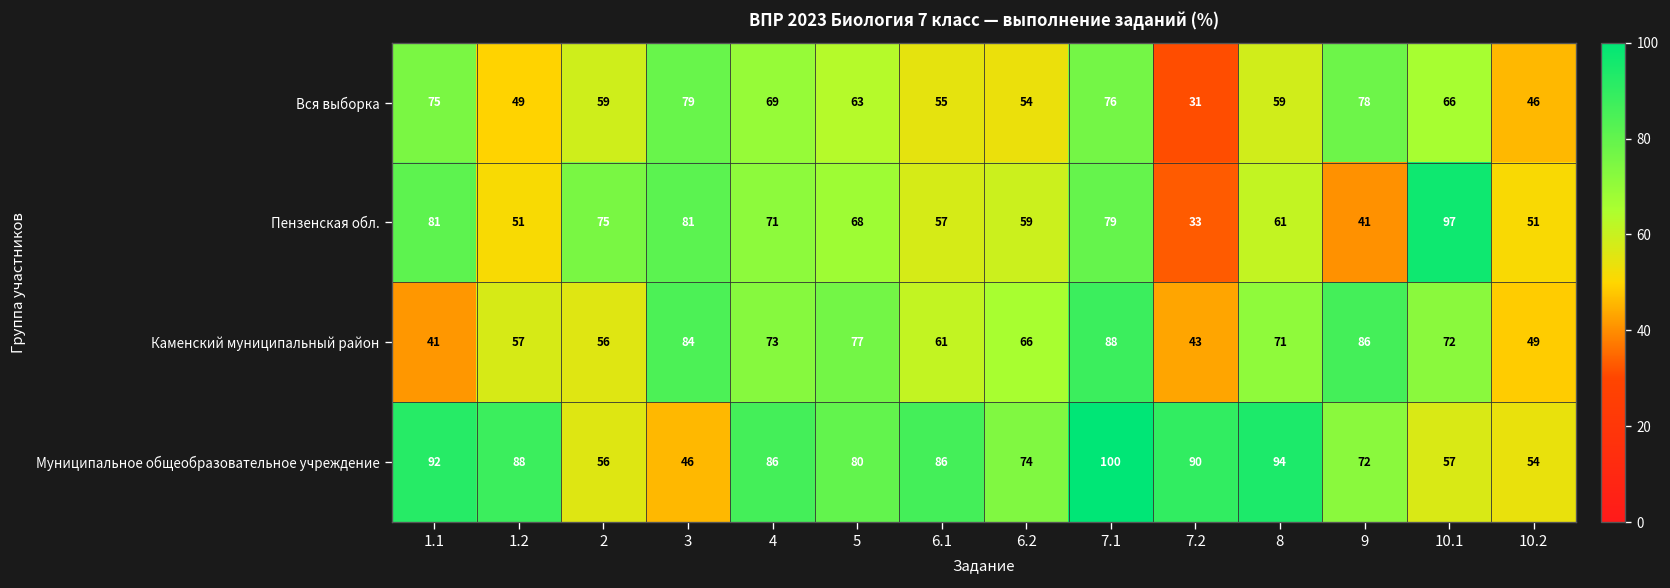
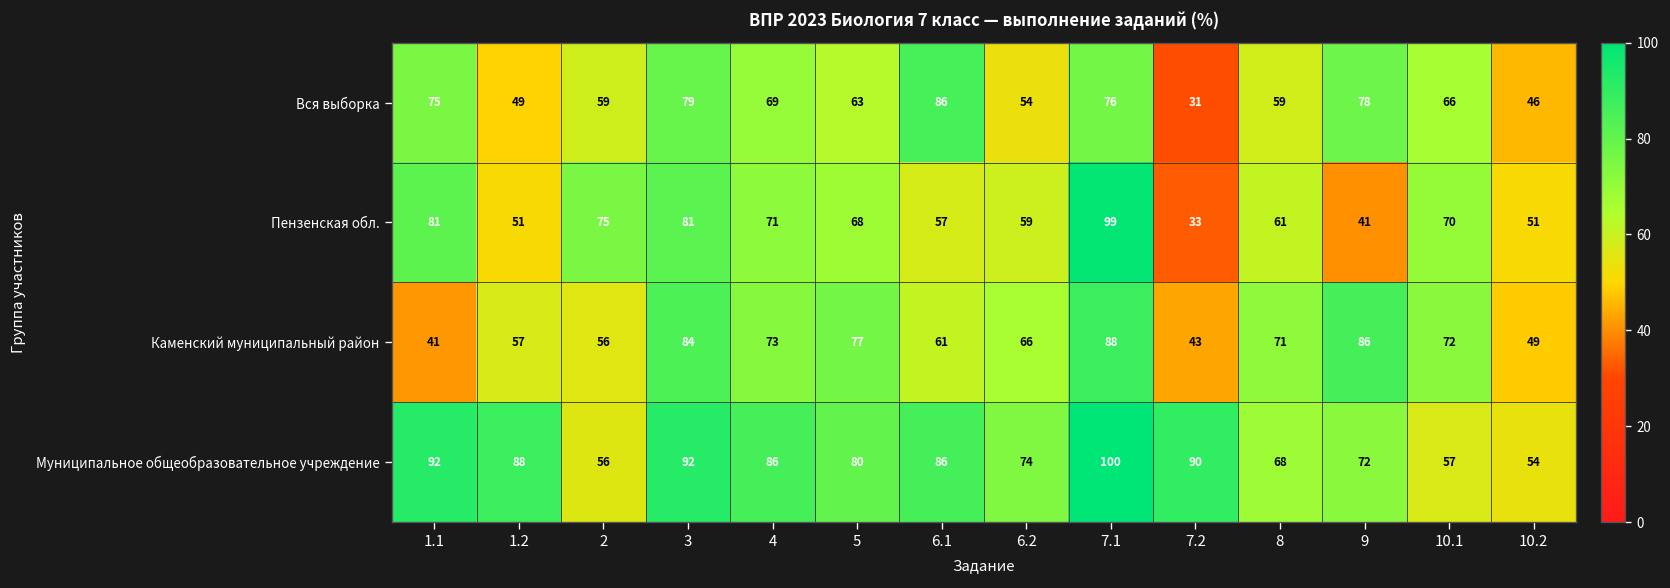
Вся выборка, 6.1: 55 -> 86
Пензенская обл., 7.1: 79 -> 99
Пензенская обл., 10.1: 97 -> 70
Муниципальное общеобразовательное учреждение, 3: 46 -> 92
Муниципальное общеобразовательное учреждение, 8: 94 -> 68
